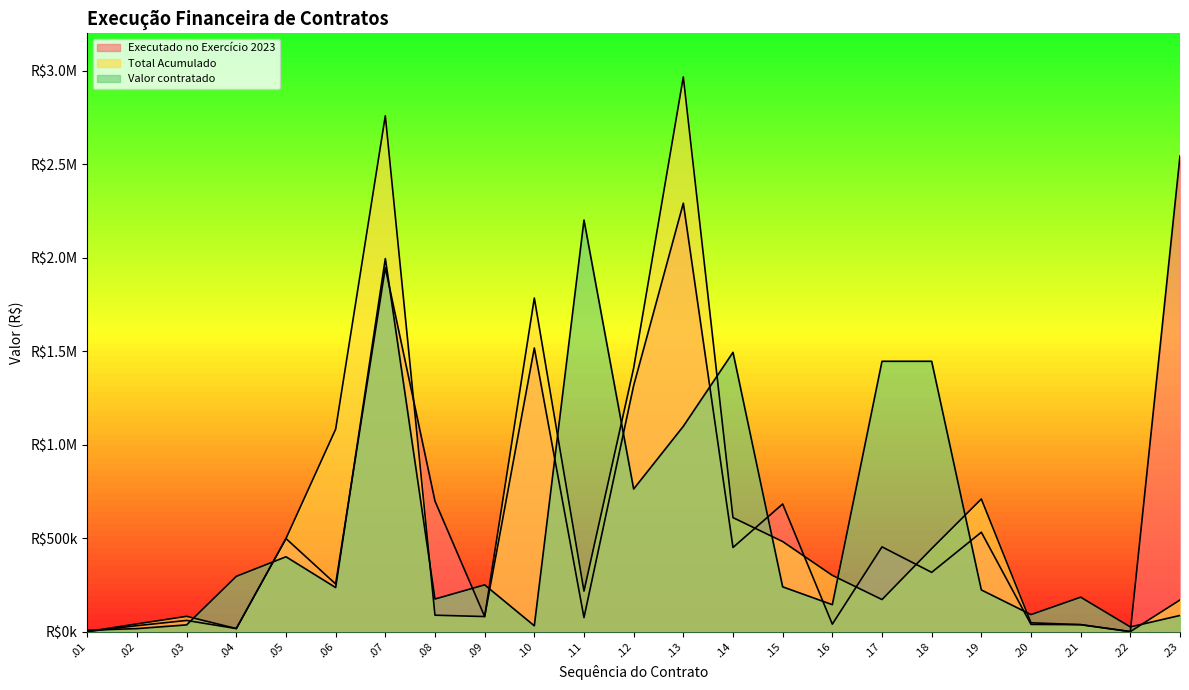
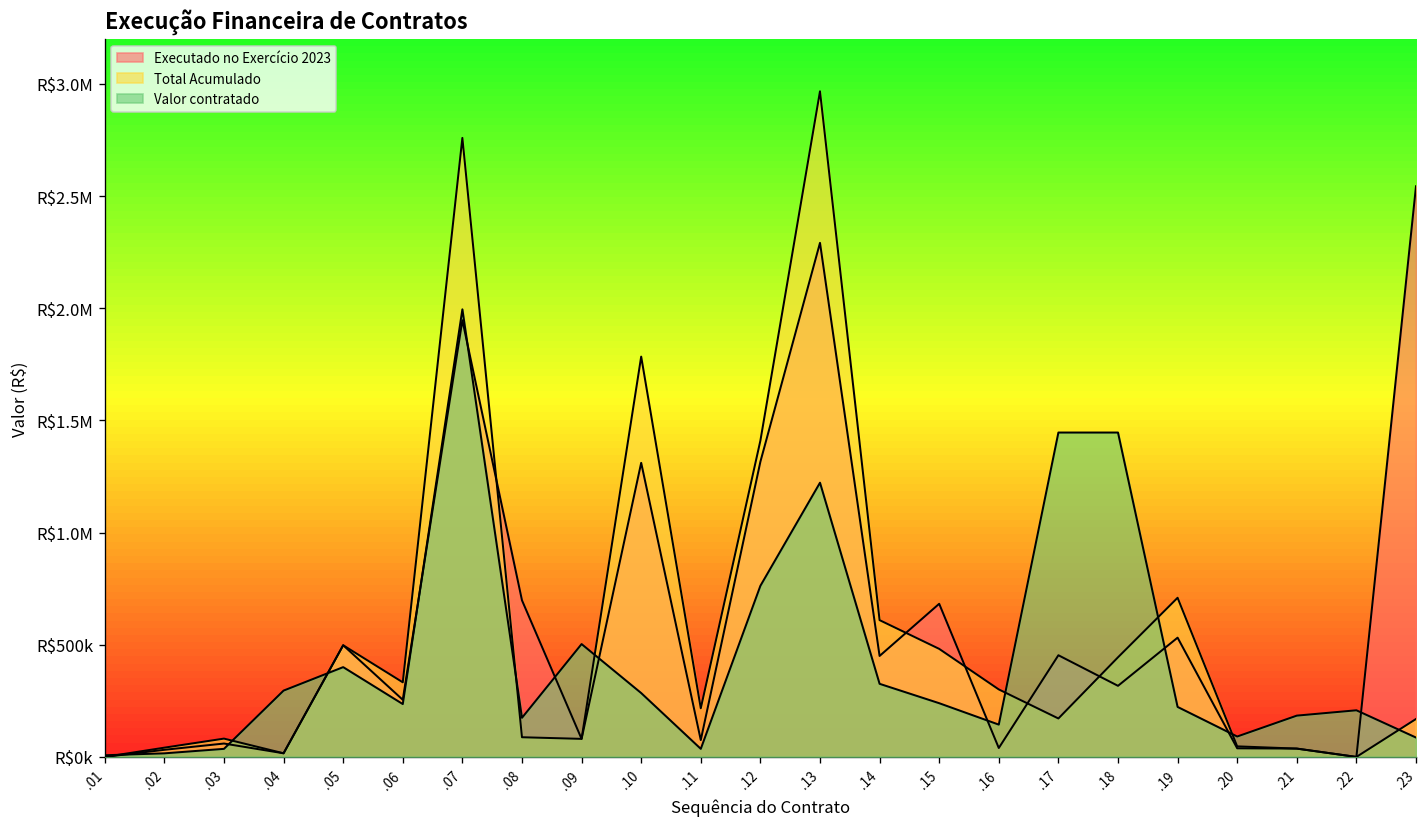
Total Acumulado, .06: R$1080000 -> R$330000
Valor contratado, .09: R$250000 -> R$500000
Executado no Exercício 2023, .10: R$1520000 -> R$1310000
Valor contratado, .10: R$30000 -> R$280000
Valor contratado, .11: R$2200000 -> R$40000
Valor contratado, .13: R$1100000 -> R$1220000
Valor contratado, .14: R$1490000 -> R$330000
Valor contratado, .22: R$30000 -> R$210000
